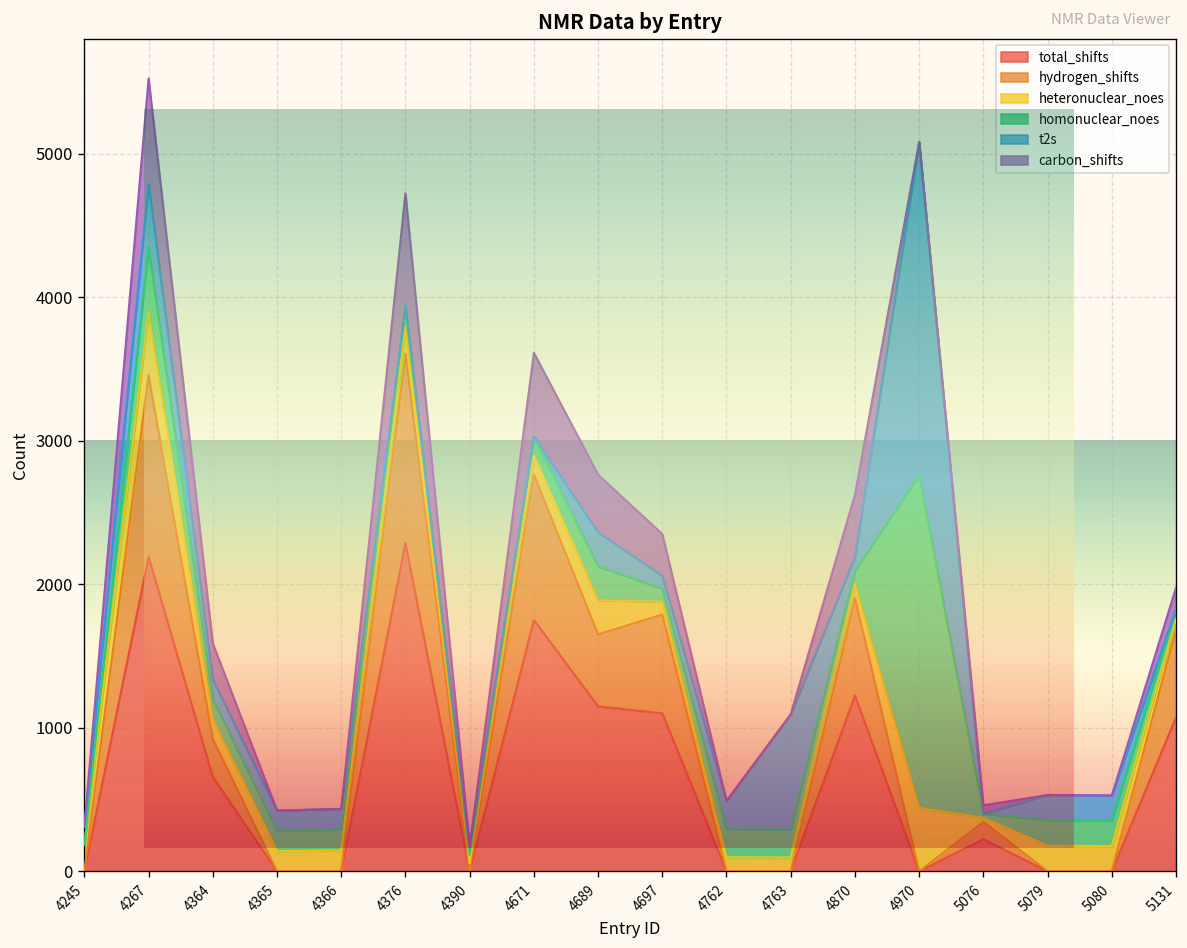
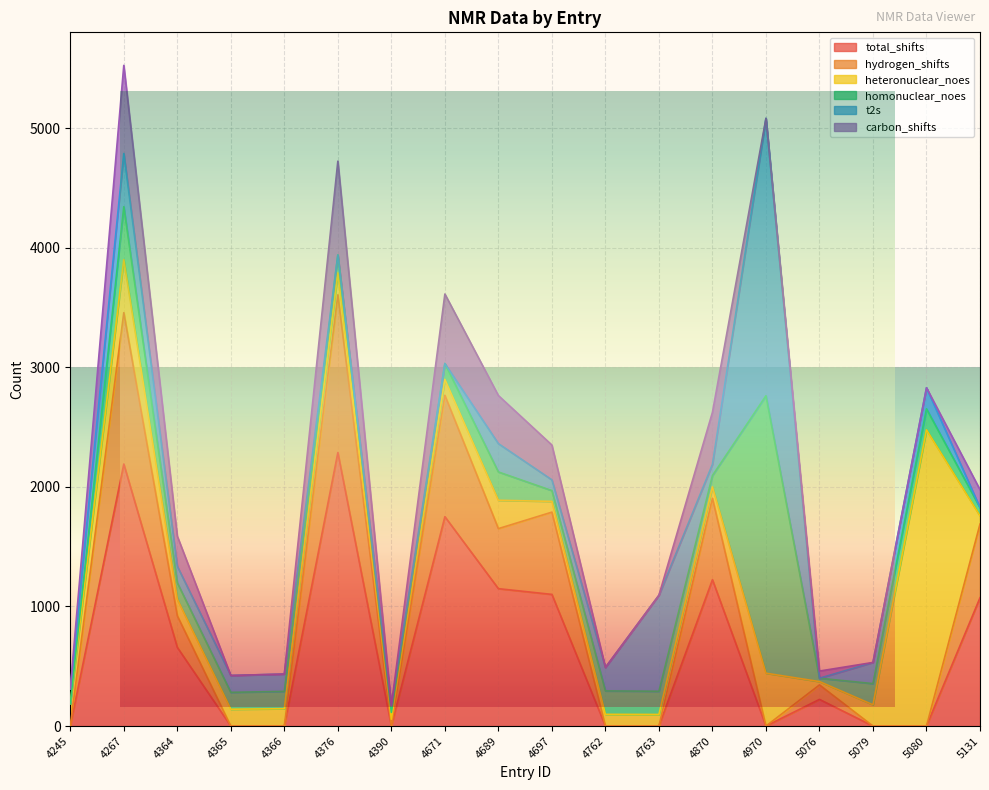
NMR Data by Entry, heteronuclear_noes, 5080: 180 -> 2480
